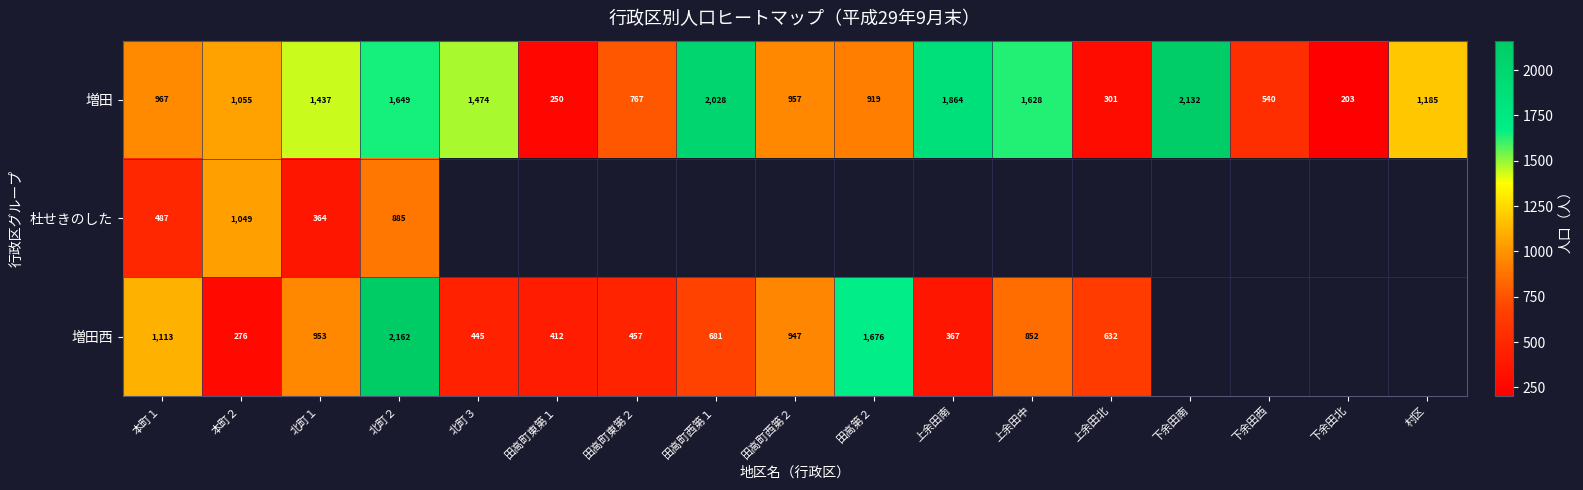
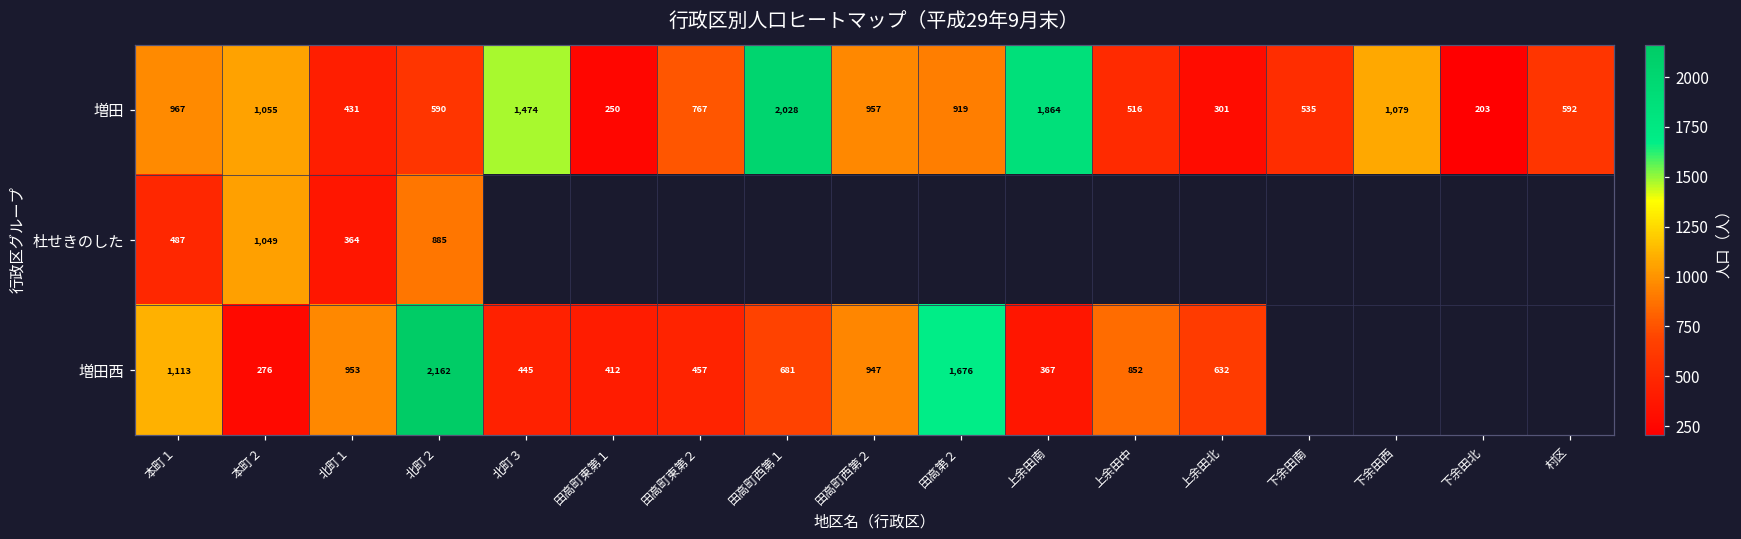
増田, 北町１: 1,437 -> 431
増田, 北町２: 1,649 -> 590
増田, 上余田中: 1,628 -> 516
増田, 下余田南: 2,132 -> 535
増田, 下余田西: 540 -> 1,079
増田, 村区: 1,185 -> 592
